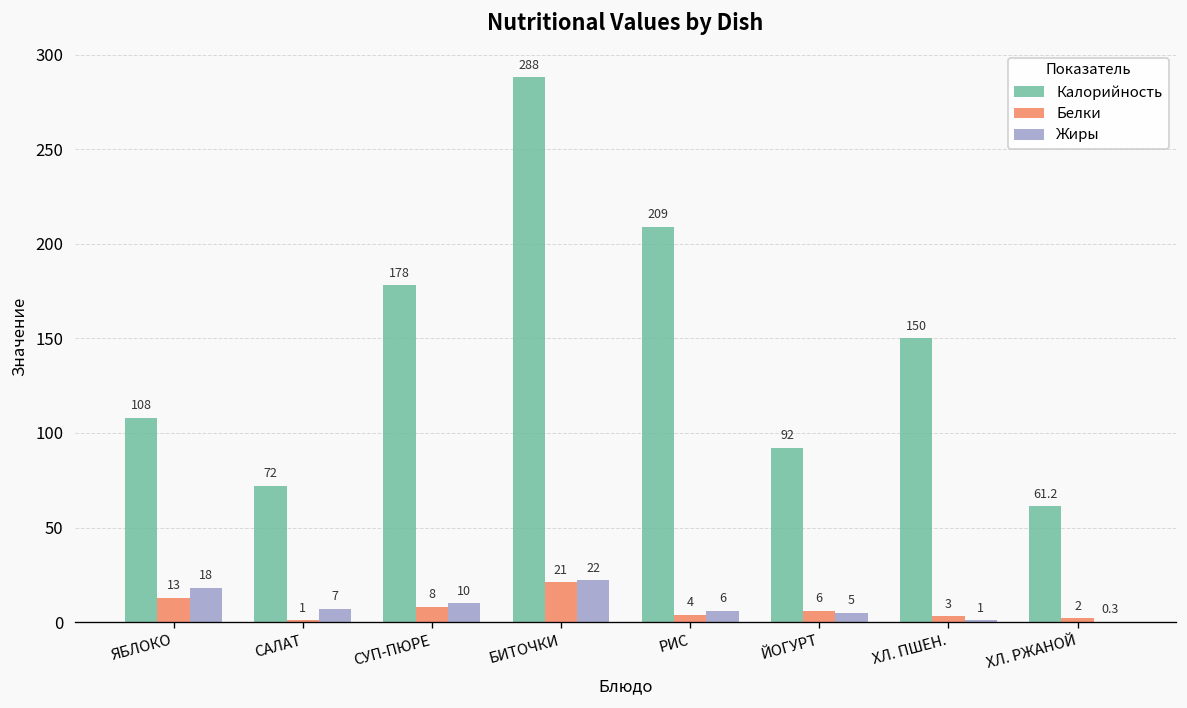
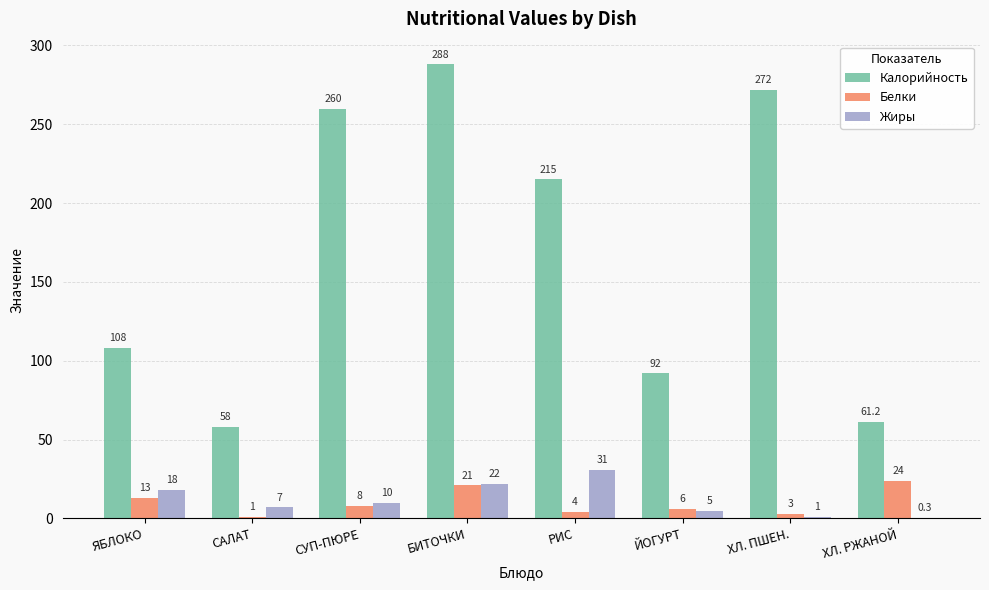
Калорийность, САЛАТ: 72 -> 58
Калорийность, СУП-ПЮРЕ: 178 -> 260
Калорийность, РИС: 209 -> 215
Жиры, РИС: 6 -> 31
Калорийность, ХЛ. ПШЕН.: 150 -> 272
Белки, ХЛ. РЖАНОЙ: 2 -> 24
